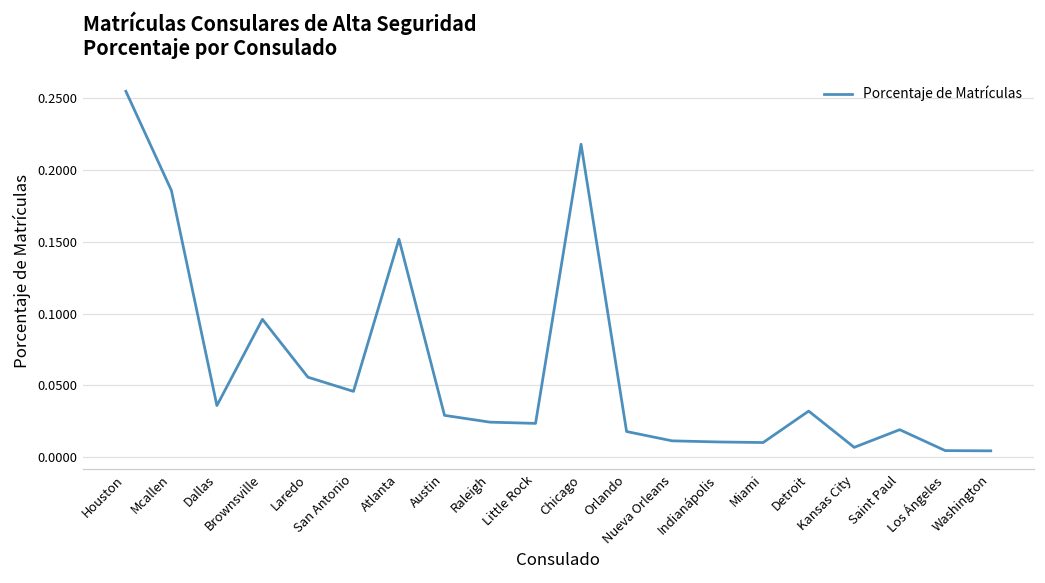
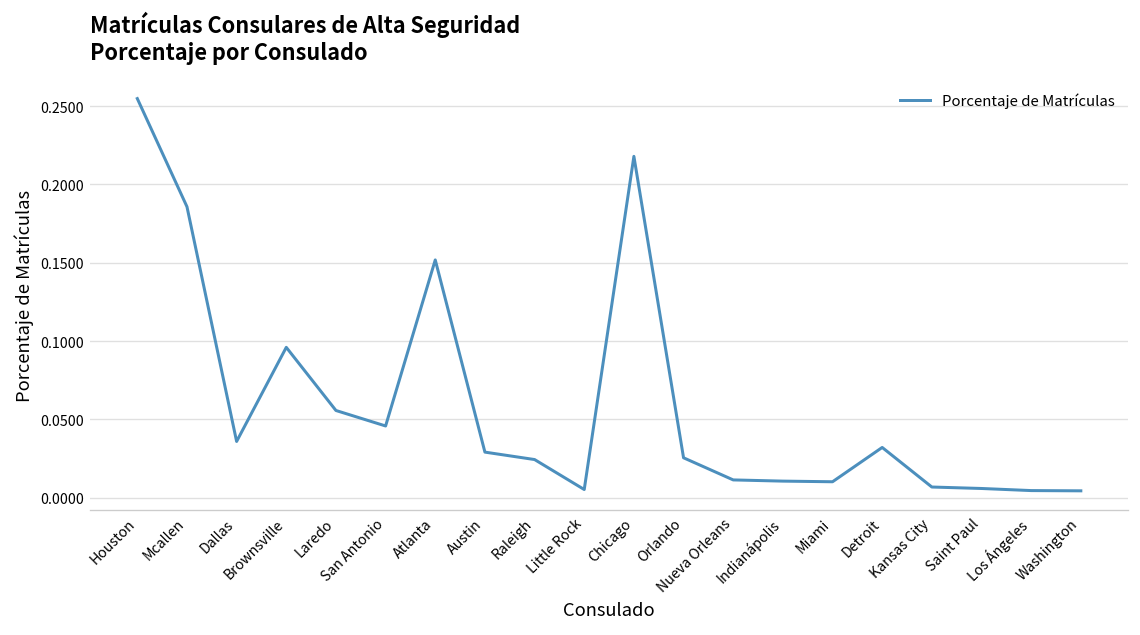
Little Rock: 0.024 -> 0.005
Orlando: 0.018 -> 0.026
Saint Paul: 0.019 -> 0.006
